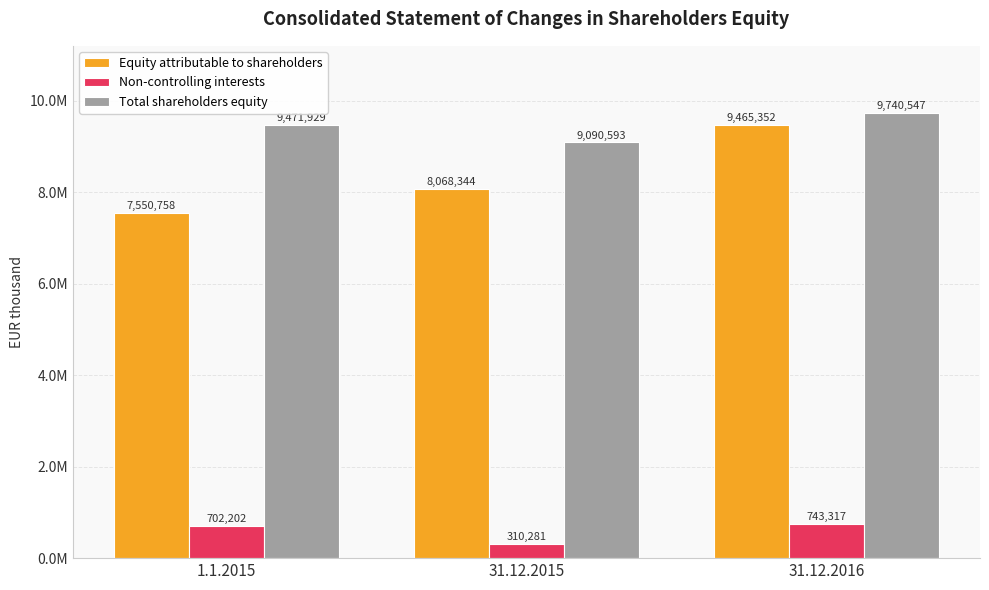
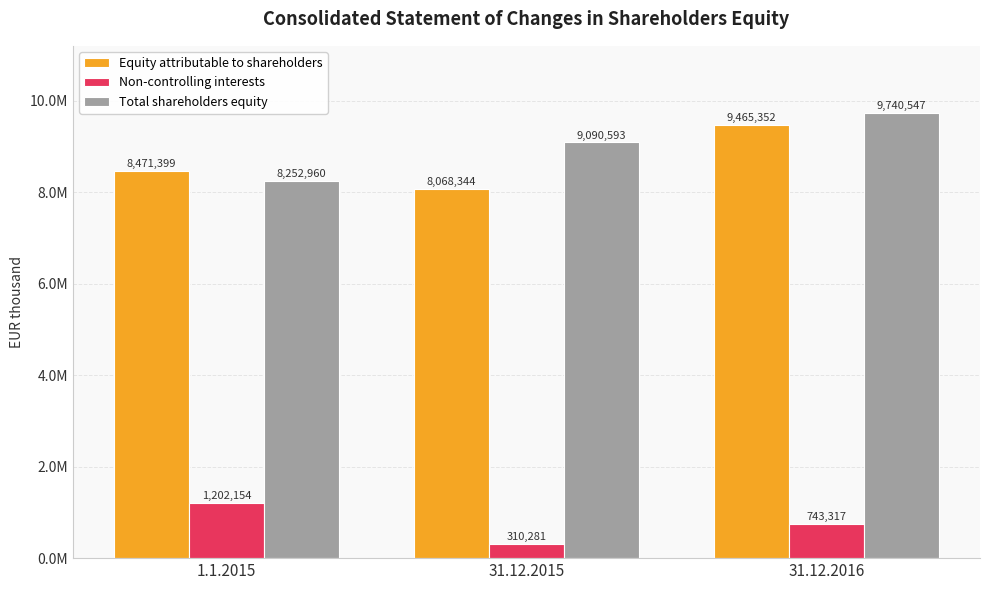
Equity attributable to shareholders, 1.1.2015: 7,550,758 -> 8,471,399
Non-controlling interests, 1.1.2015: 702,202 -> 1,202,154
Total shareholders equity, 1.1.2015: 9,471,929 -> 8,252,960
